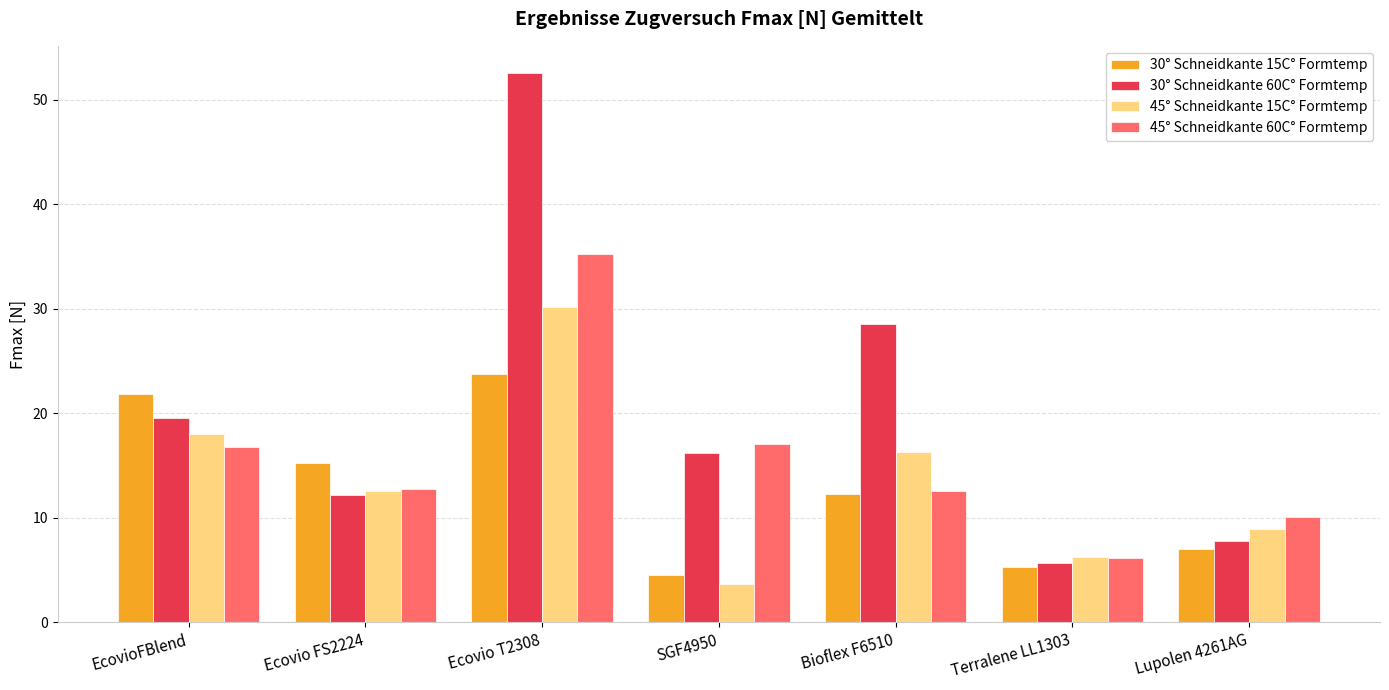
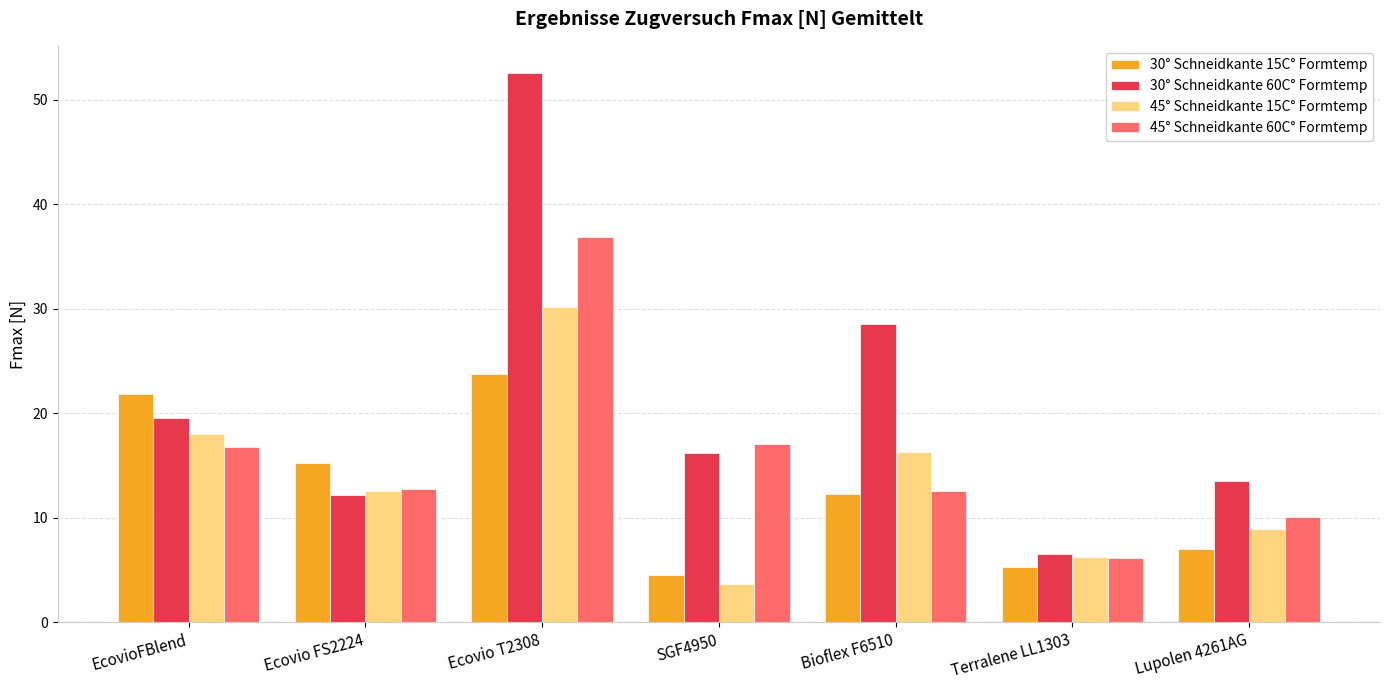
45° Schneidkante 60C° Formtemp, Ecovio T2308: 35.2 -> 36.9
30° Schneidkante 60C° Formtemp, Terralene LL1303: 5.6 -> 6.5
30° Schneidkante 60C° Formtemp, Lupolen 4261AG: 7.8 -> 13.5
